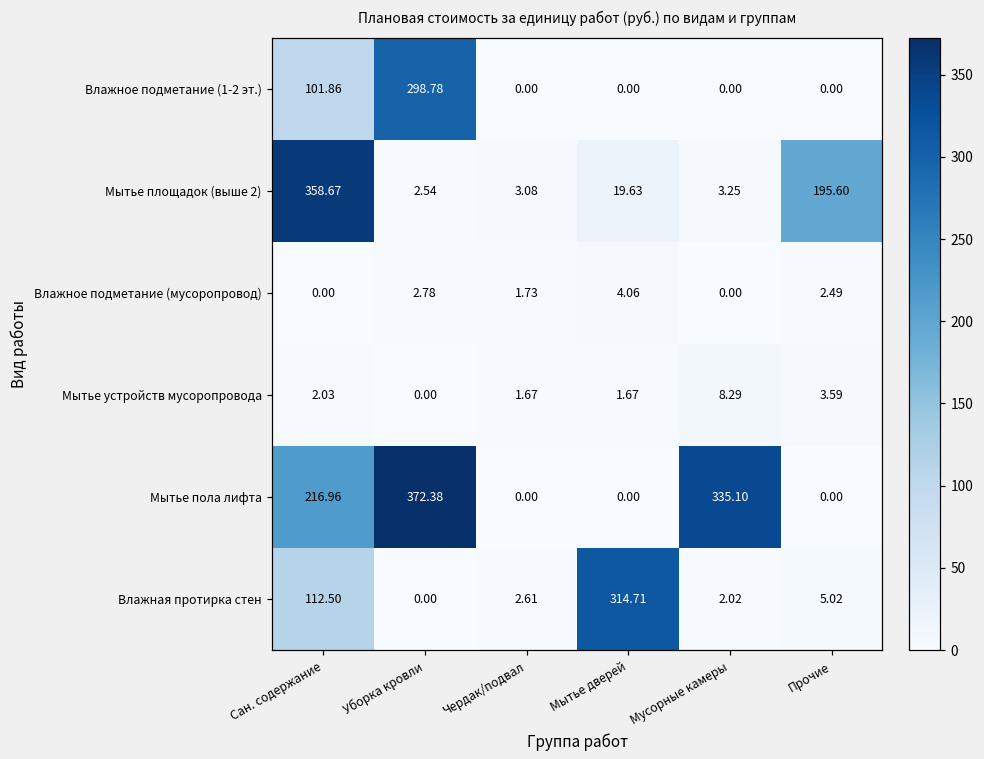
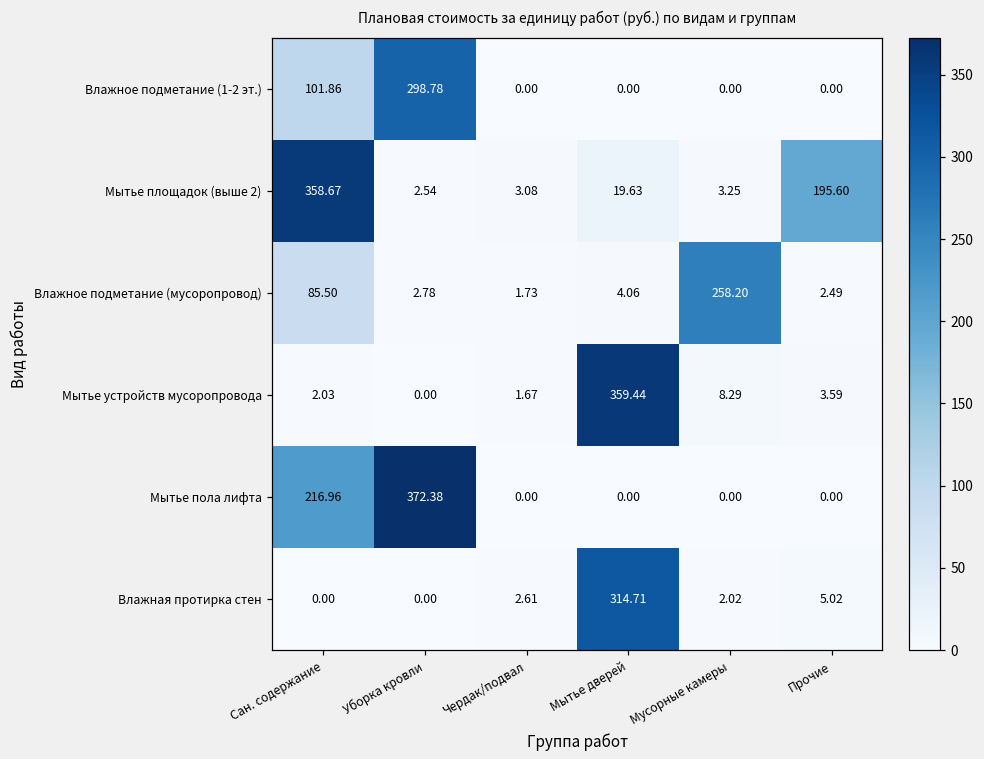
Влажное подметание (мусоропровод), Сан. содержание: 0.00 -> 85.50
Влажное подметание (мусоропровод), Мусорные камеры: 0.00 -> 258.20
Мытье устройств мусоропровода, Мытье дверей: 1.67 -> 359.44
Мытье пола лифта, Мусорные камеры: 335.10 -> 0.00
Влажная протирка стен, Сан. содержание: 112.50 -> 0.00
